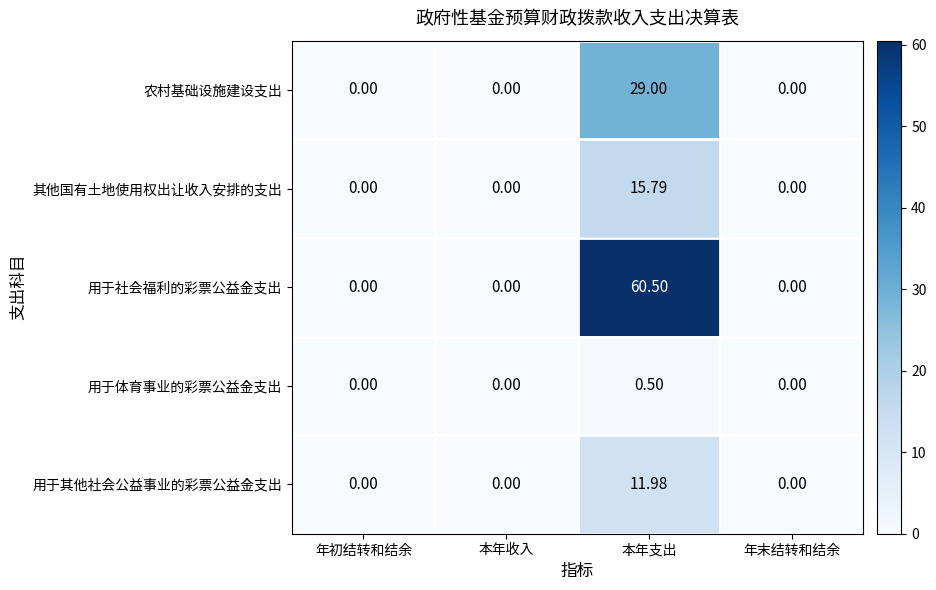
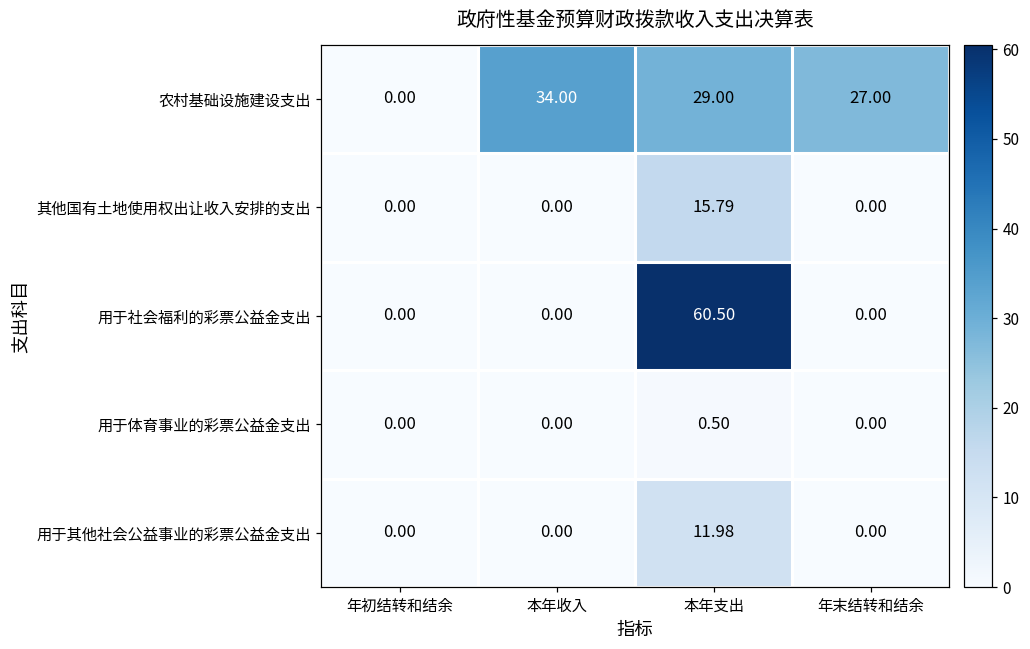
农村基础设施建设支出, 本年收入: 0.00 -> 34.00
农村基础设施建设支出, 年末结转和结余: 0.00 -> 27.00
